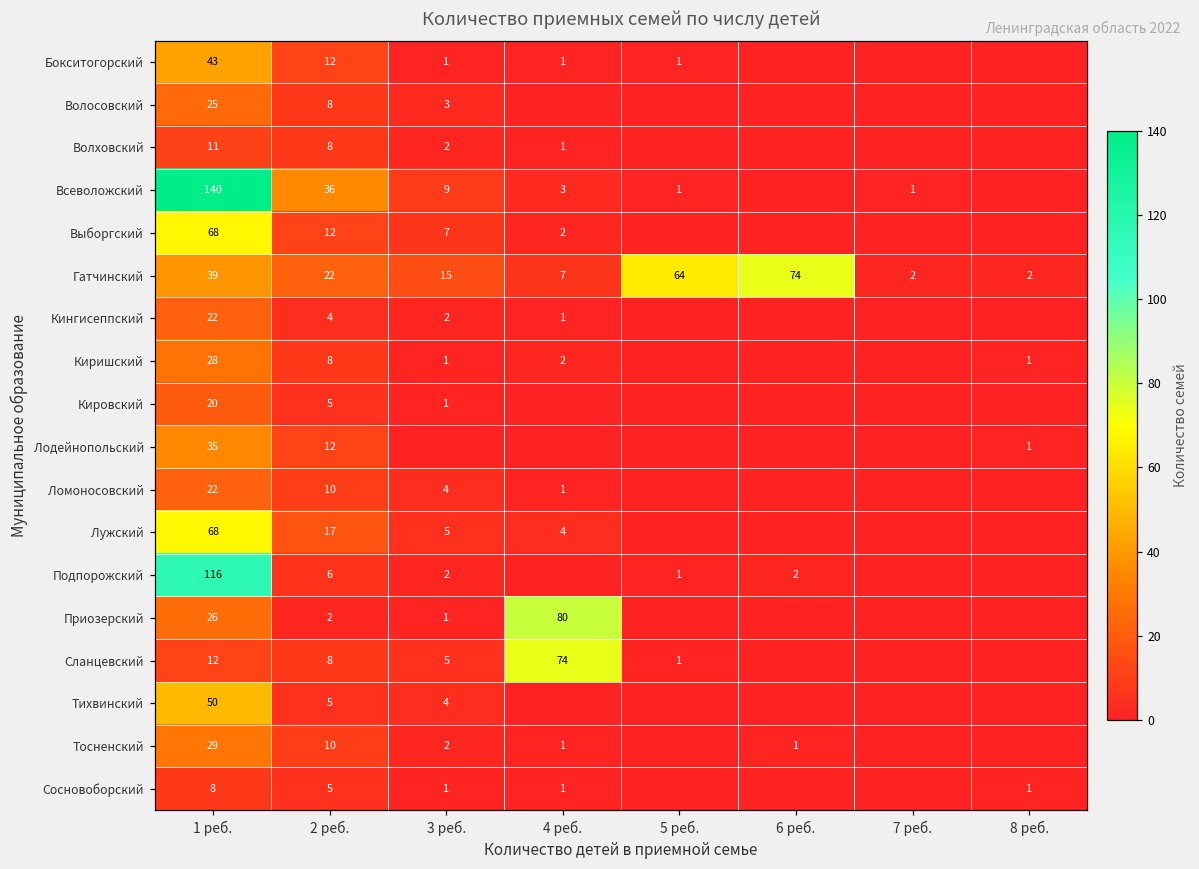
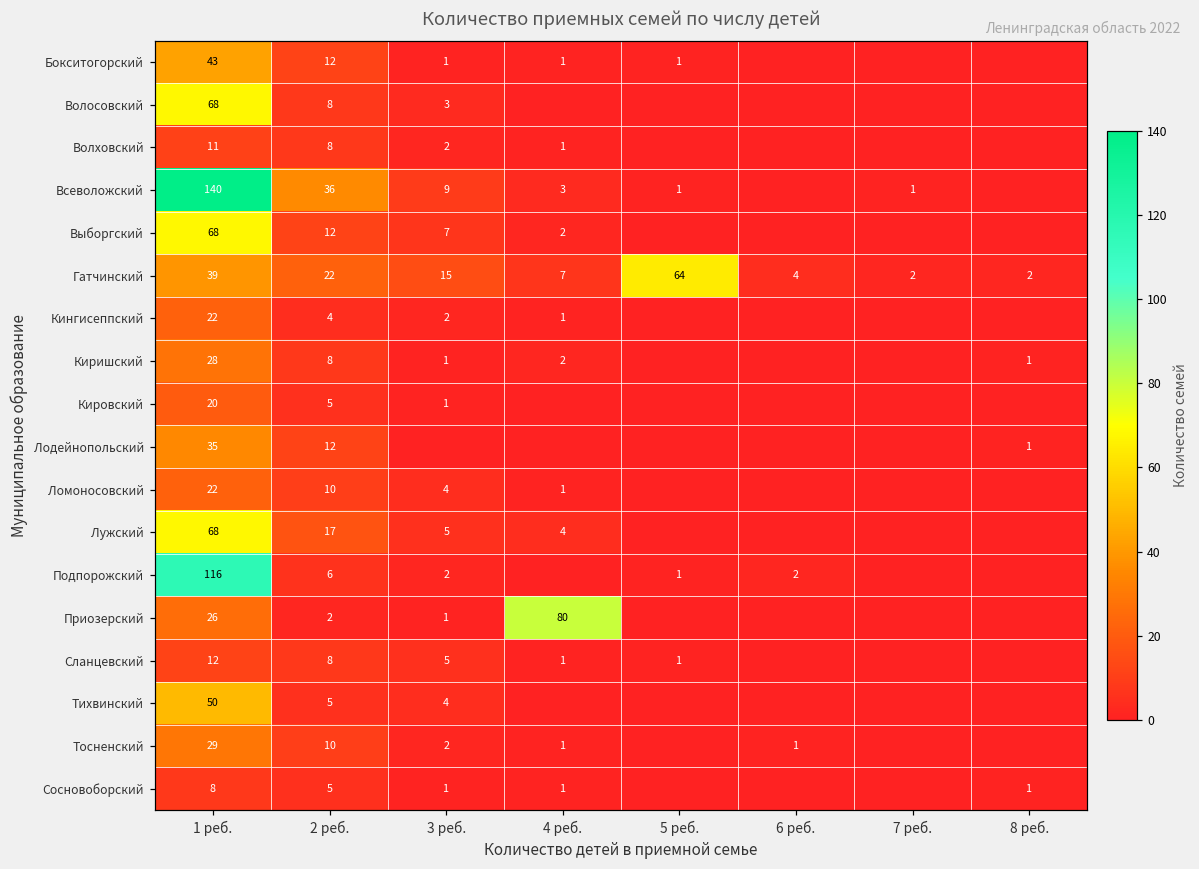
Волосовский, 1 реб.: 25 -> 68
Гатчинский, 6 реб.: 74 -> 4
Сланцевский, 4 реб.: 74 -> 1
